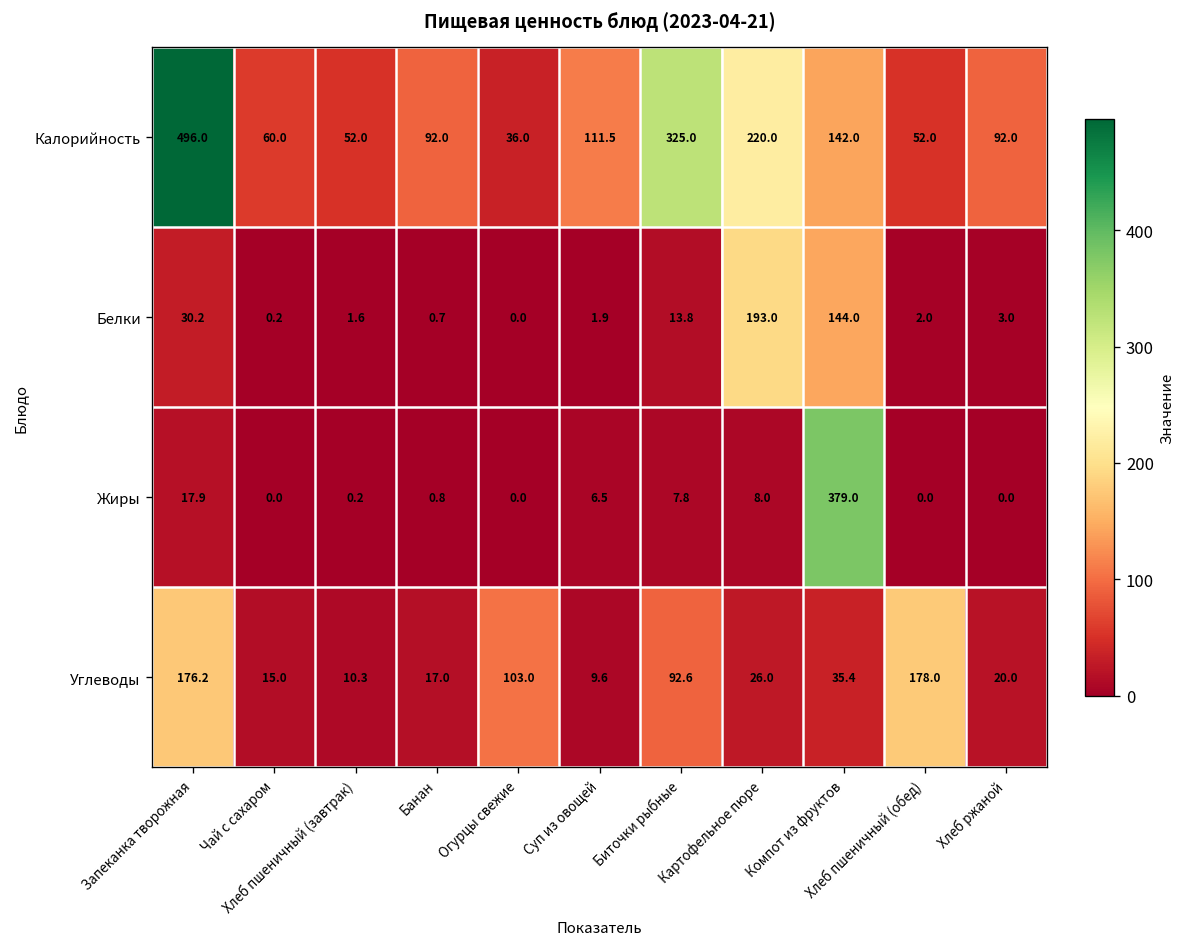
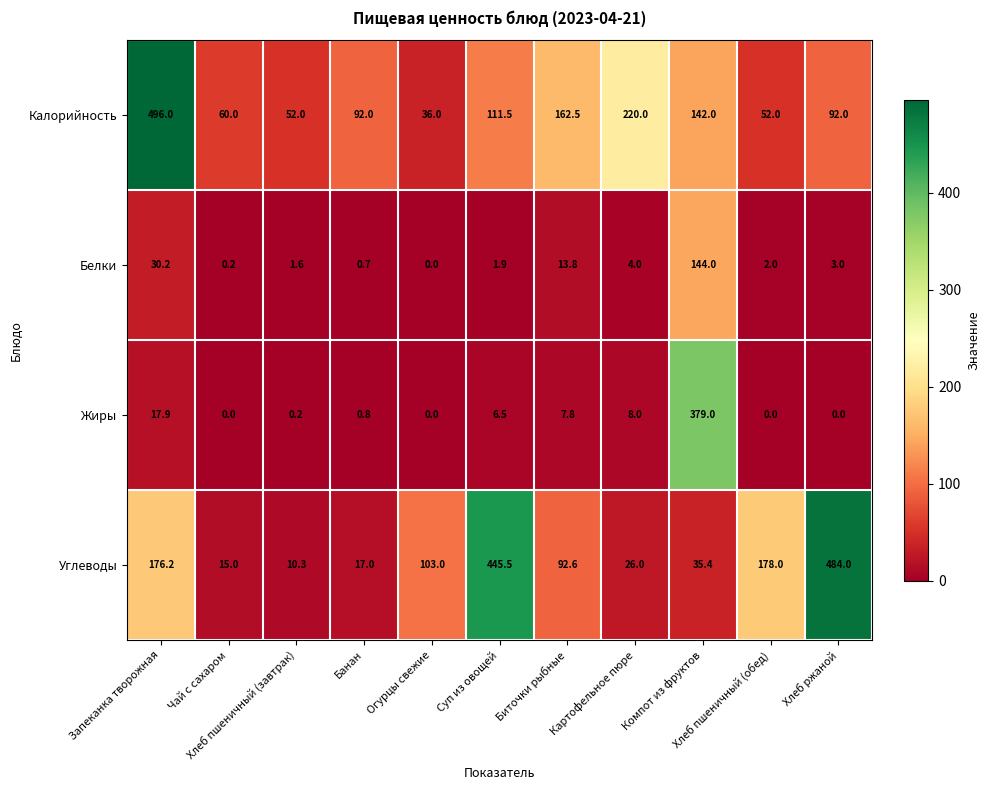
Калорийность, Биточки рыбные: 325.0 -> 162.5
Белки, Картофельное пюре: 193.0 -> 4.0
Углеводы, Суп из овощей: 9.6 -> 445.5
Углеводы, Хлеб ржаной: 20.0 -> 484.0
